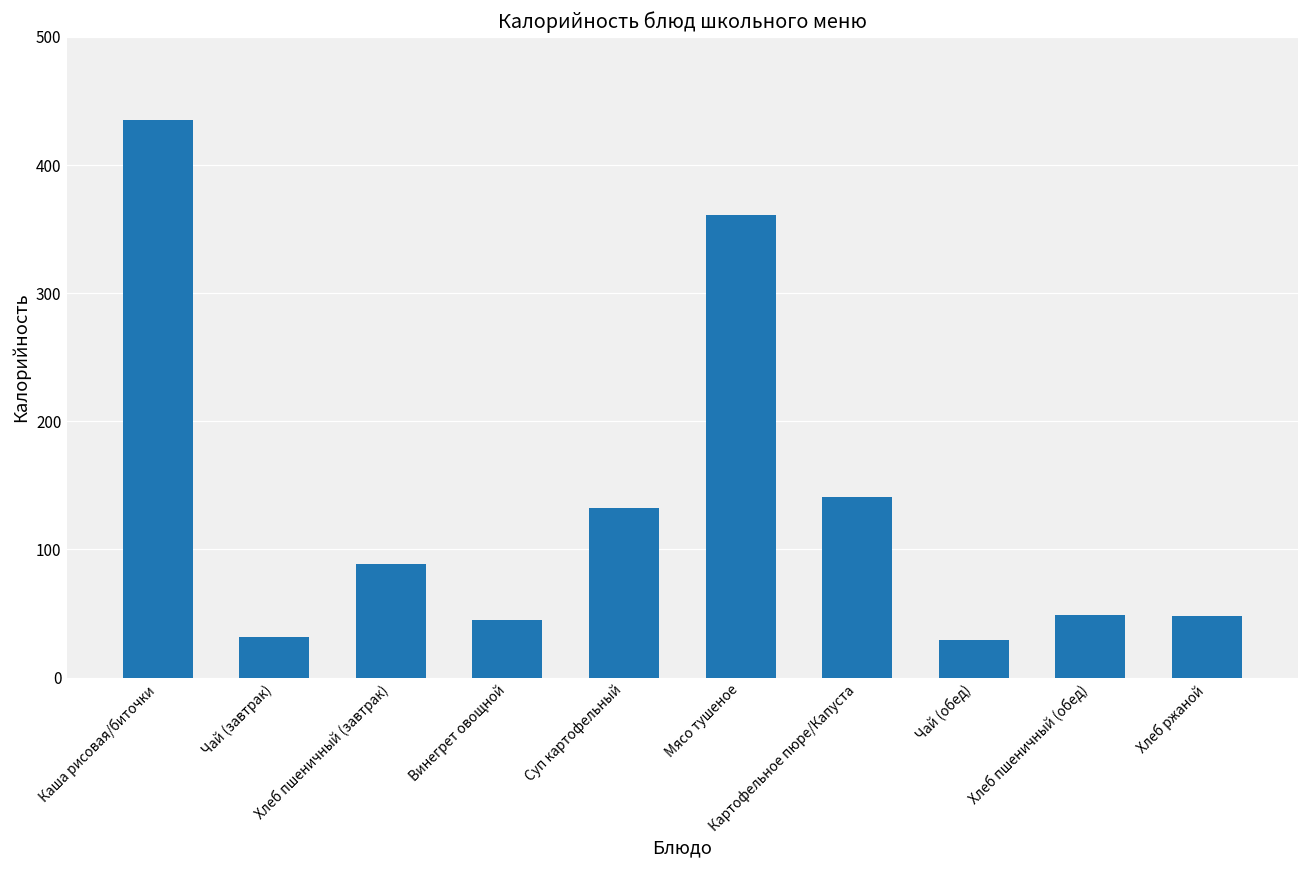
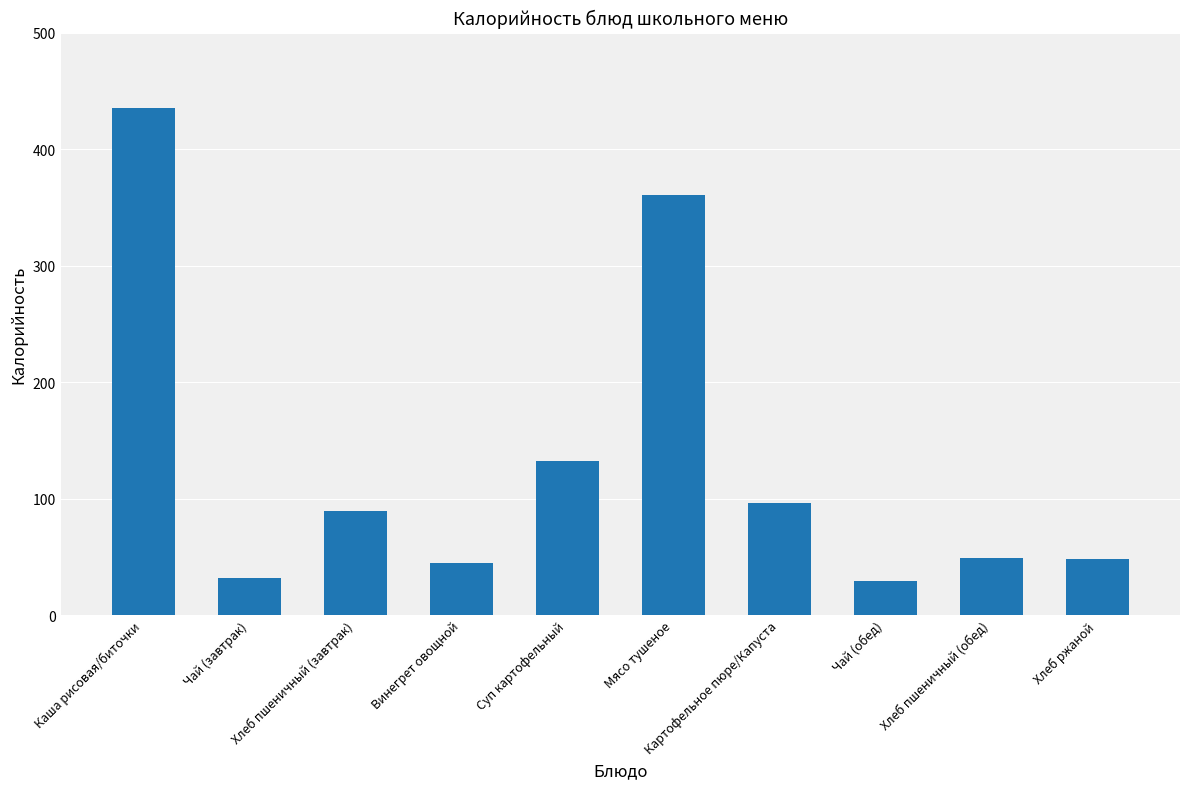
Картофельное пюре/Капуста: 141 -> 96
